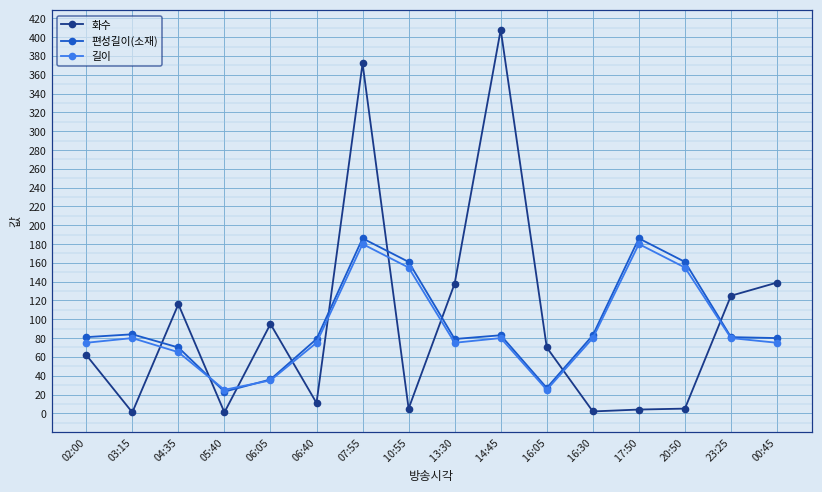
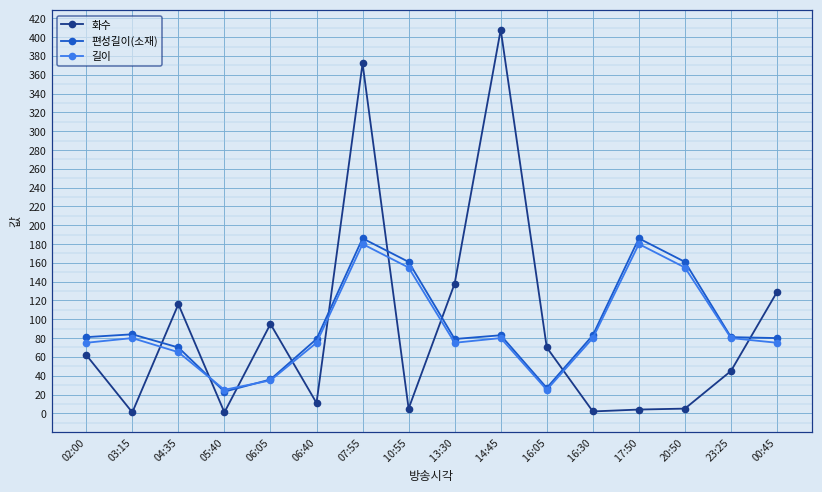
화수, 23:25: 130 -> 50
화수, 00:45: 140 -> 130
